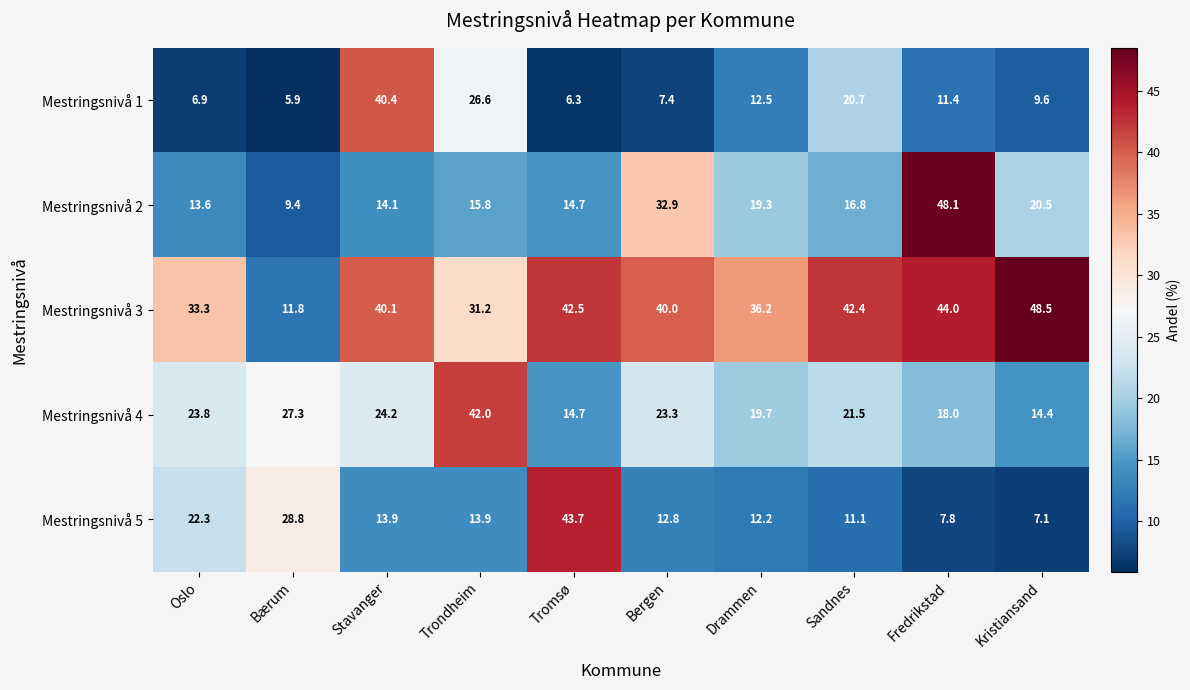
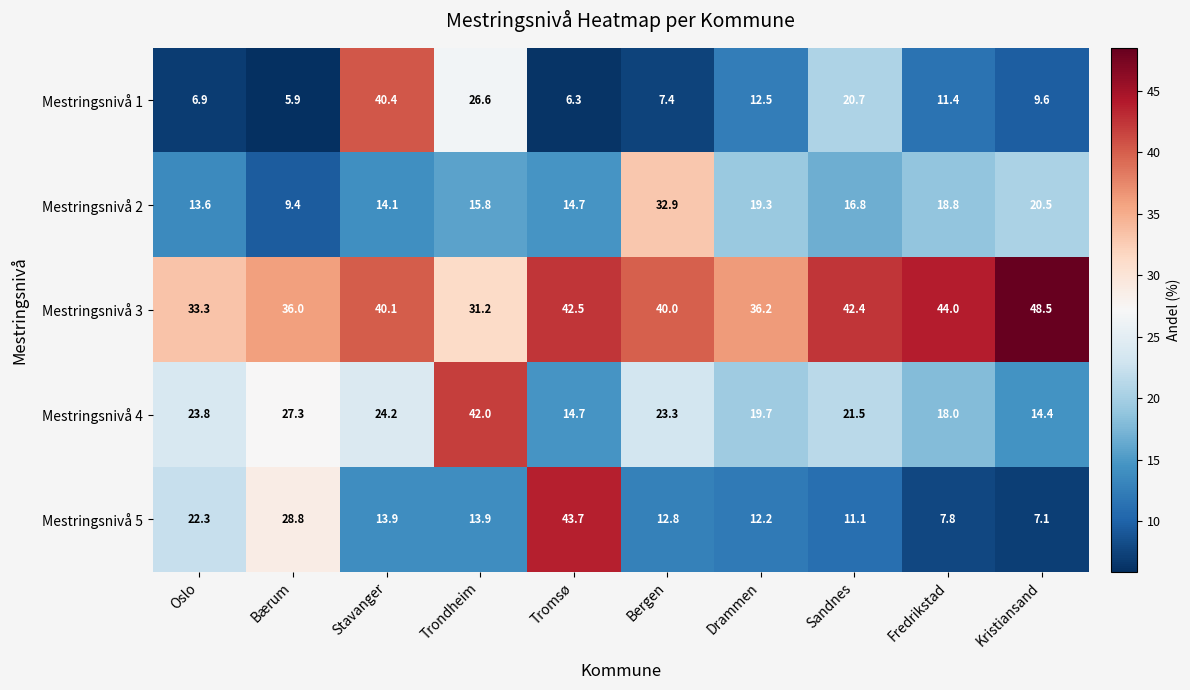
Mestringsnivå 2, Fredrikstad: 48.1 -> 18.8
Mestringsnivå 3, Bærum: 11.8 -> 36.0
